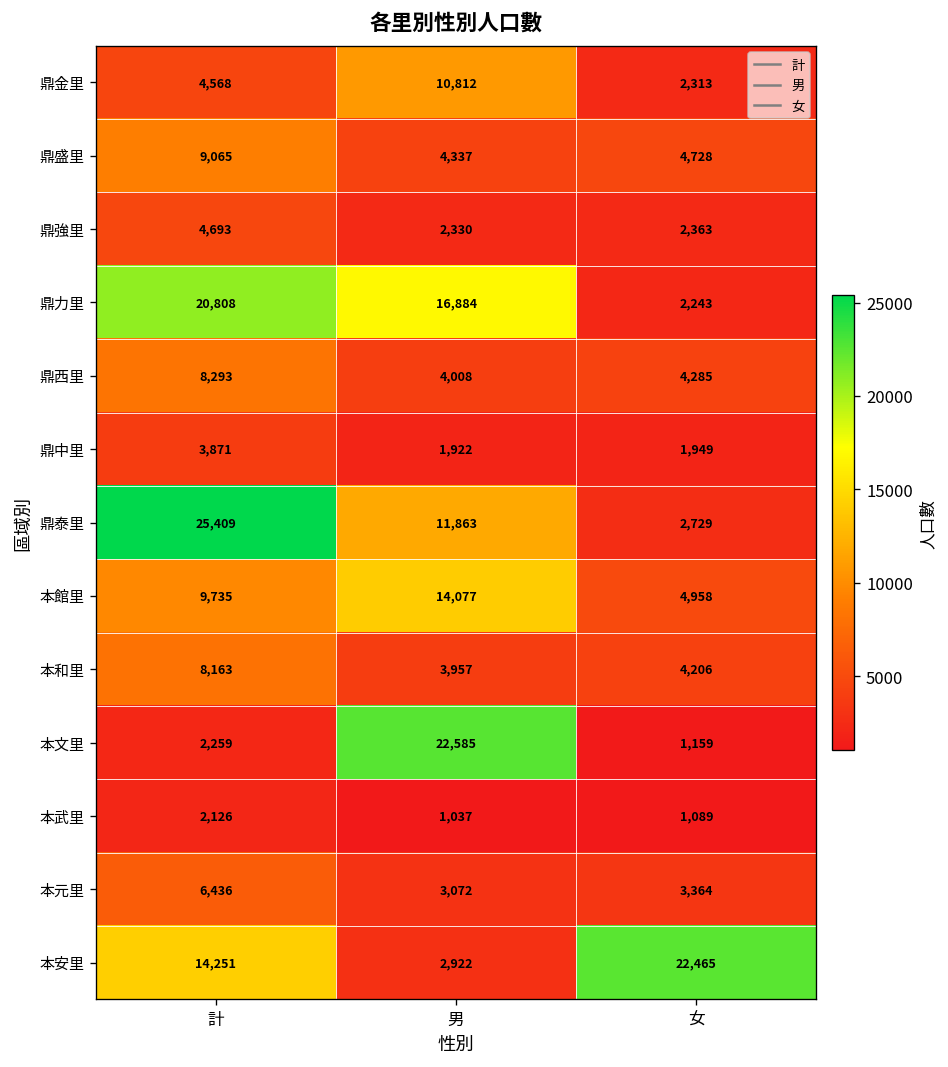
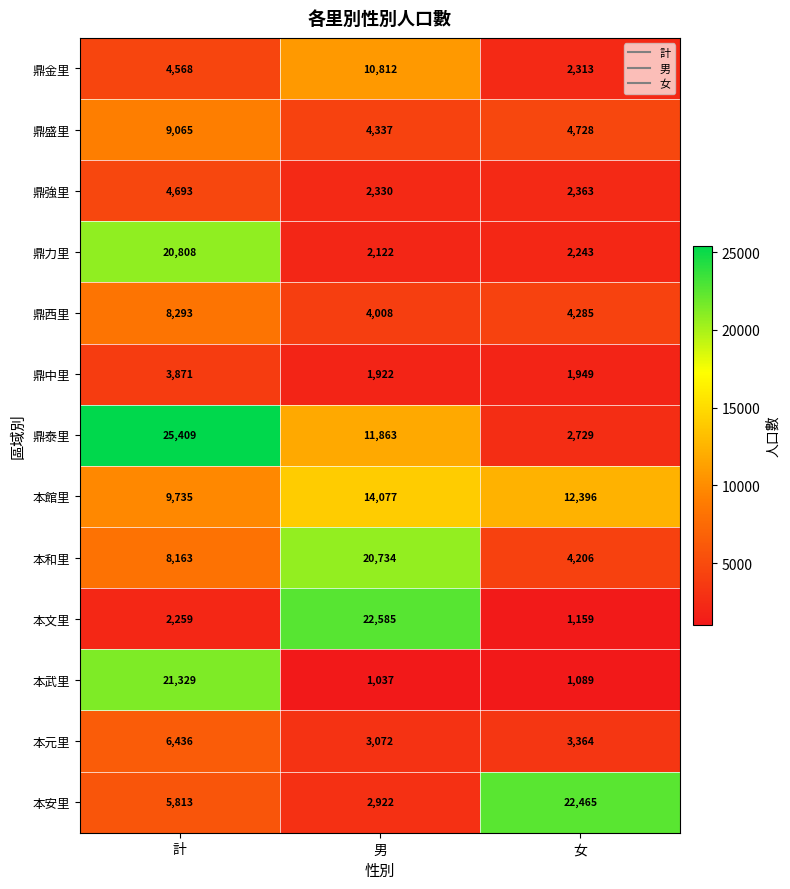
鼎力里, 男: 16,884 -> 2,122
本館里, 女: 4,958 -> 12,396
本和里, 男: 3,957 -> 20,734
本武里, 計: 2,126 -> 21,329
本安里, 計: 14,251 -> 5,813
